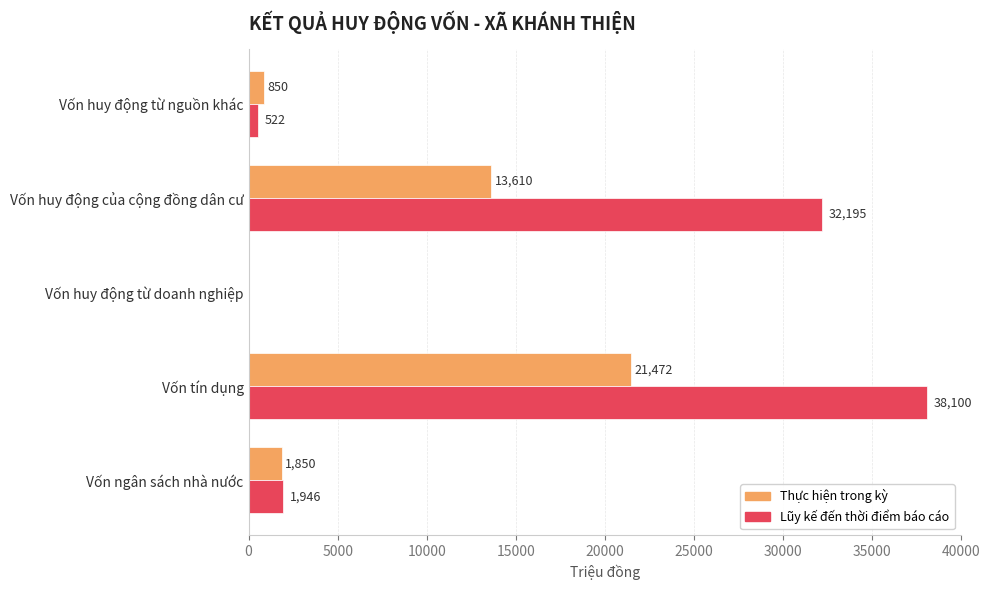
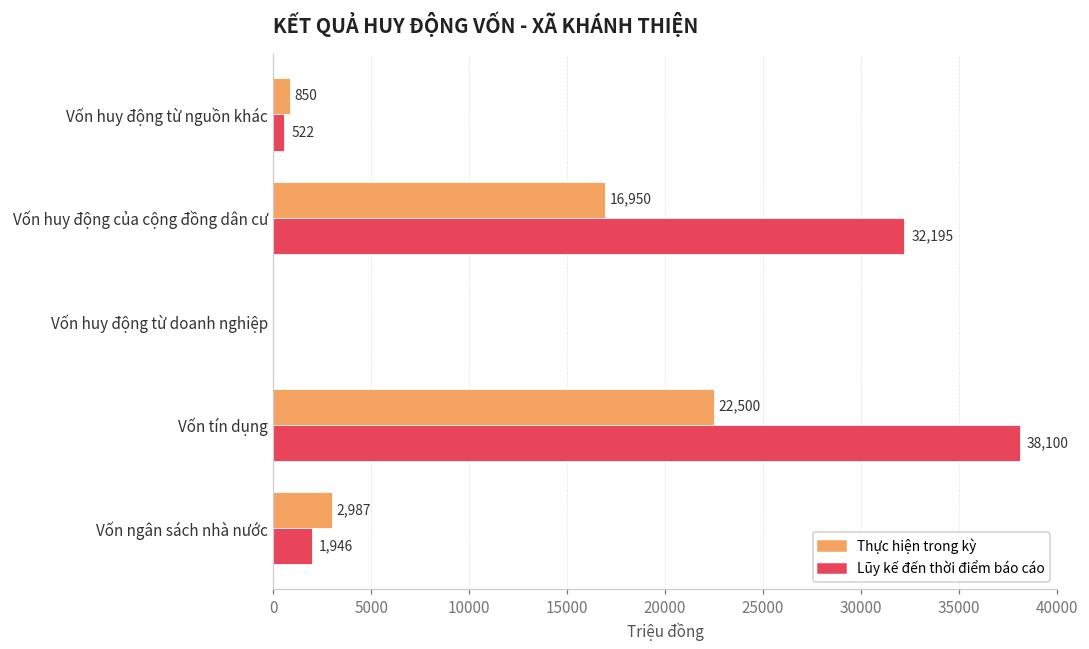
Thực hiện trong kỳ, Vốn huy động của cộng đồng dân cư: 13,610 -> 16,950
Thực hiện trong kỳ, Vốn tín dụng: 21,472 -> 22,500
Thực hiện trong kỳ, Vốn ngân sách nhà nước: 1,850 -> 2,987
